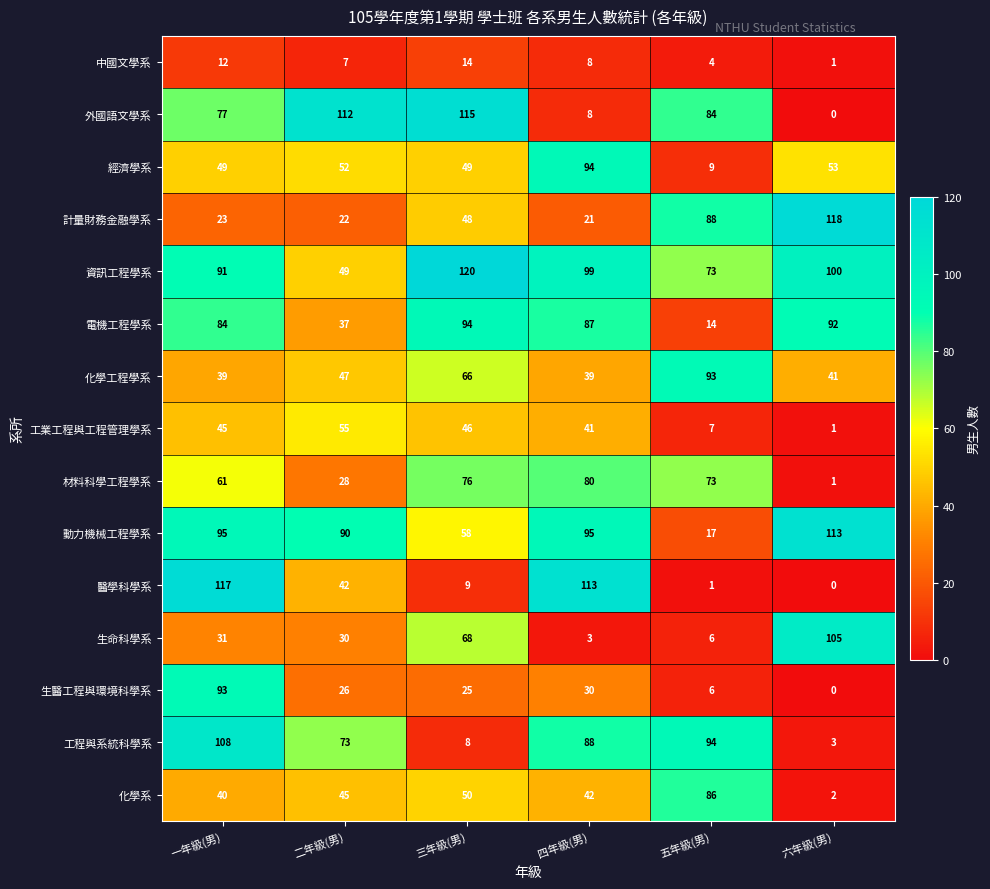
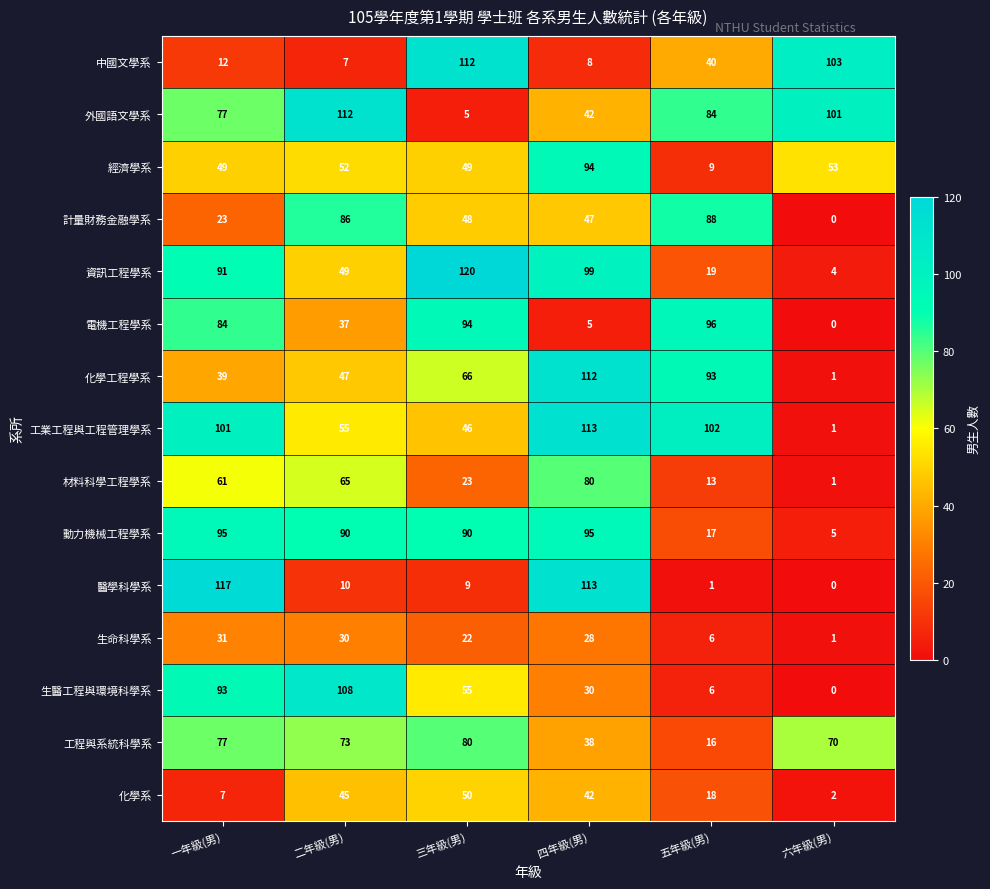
中國文學系, 三年級(男): 14 -> 112
中國文學系, 五年級(男): 4 -> 40
中國文學系, 六年級(男): 1 -> 103
外國語文學系, 三年級(男): 115 -> 5
外國語文學系, 四年級(男): 8 -> 42
外國語文學系, 六年級(男): 0 -> 101
計量財務金融學系, 二年級(男): 22 -> 86
計量財務金融學系, 四年級(男): 21 -> 47
計量財務金融學系, 六年級(男): 118 -> 0
資訊工程學系, 五年級(男): 73 -> 19
資訊工程學系, 六年級(男): 100 -> 4
電機工程學系, 四年級(男): 87 -> 5
電機工程學系, 五年級(男): 14 -> 96
電機工程學系, 六年級(男): 92 -> 0
化學工程學系, 四年級(男): 39 -> 112
化學工程學系, 六年級(男): 41 -> 1
工業工程與工程管理學系, 一年級(男): 45 -> 101
工業工程與工程管理學系, 四年級(男): 41 -> 113
工業工程與工程管理學系, 五年級(男): 7 -> 102
材料科學工程學系, 二年級(男): 28 -> 65
材料科學工程學系, 三年級(男): 76 -> 23
材料科學工程學系, 五年級(男): 73 -> 13
動力機械工程學系, 三年級(男): 58 -> 90
動力機械工程學系, 六年級(男): 113 -> 5
醫學科學系, 二年級(男): 42 -> 10
生命科學系, 三年級(男): 68 -> 22
生命科學系, 四年級(男): 3 -> 28
生命科學系, 六年級(男): 105 -> 1
生醫工程與環境科學系, 二年級(男): 26 -> 108
生醫工程與環境科學系, 三年級(男): 25 -> 55
工程與系統科學系, 一年級(男): 108 -> 77
工程與系統科學系, 三年級(男): 8 -> 80
工程與系統科學系, 四年級(男): 88 -> 38
工程與系統科學系, 五年級(男): 94 -> 16
工程與系統科學系, 六年級(男): 3 -> 70
化學系, 一年級(男): 40 -> 7
化學系, 五年級(男): 86 -> 18
